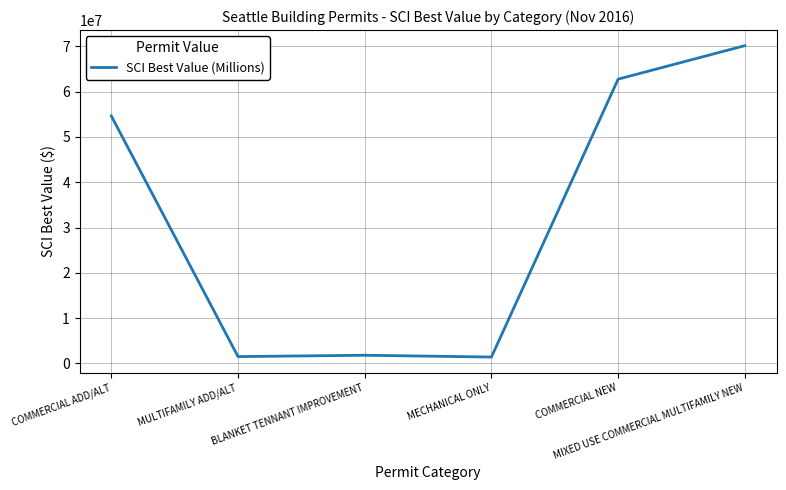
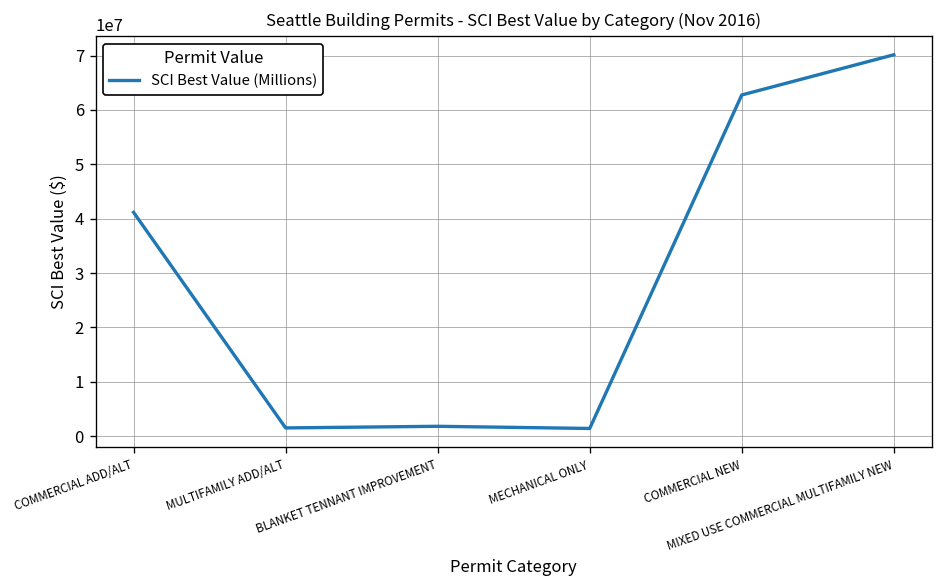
COMMERCIAL ADD/ALT: 55000000 -> 41000000
